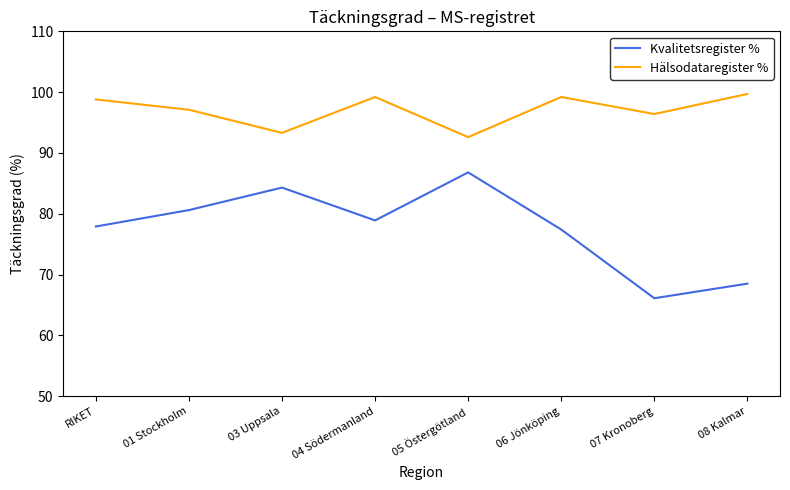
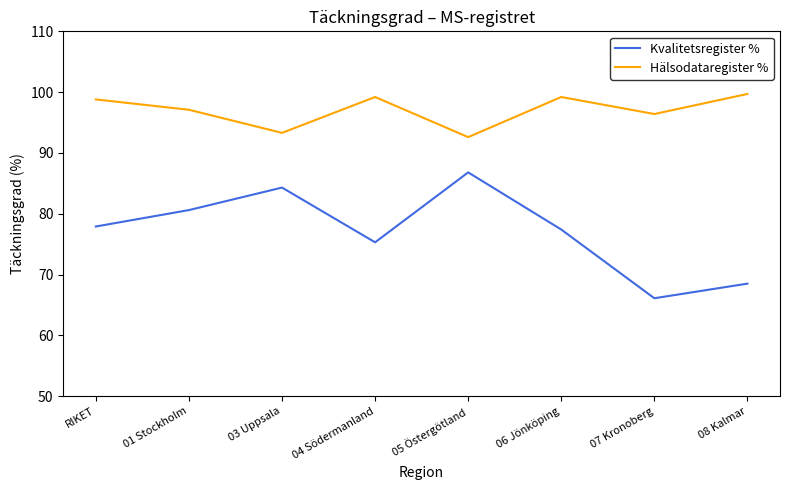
Kvalitetsregister %, 04 Södermanland: 79 -> 75
